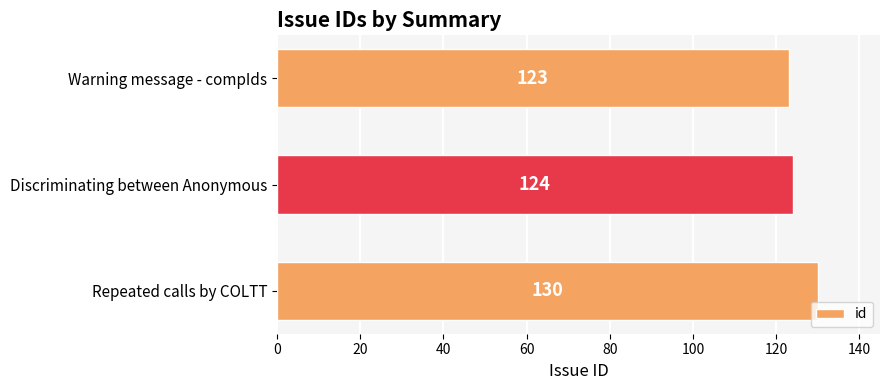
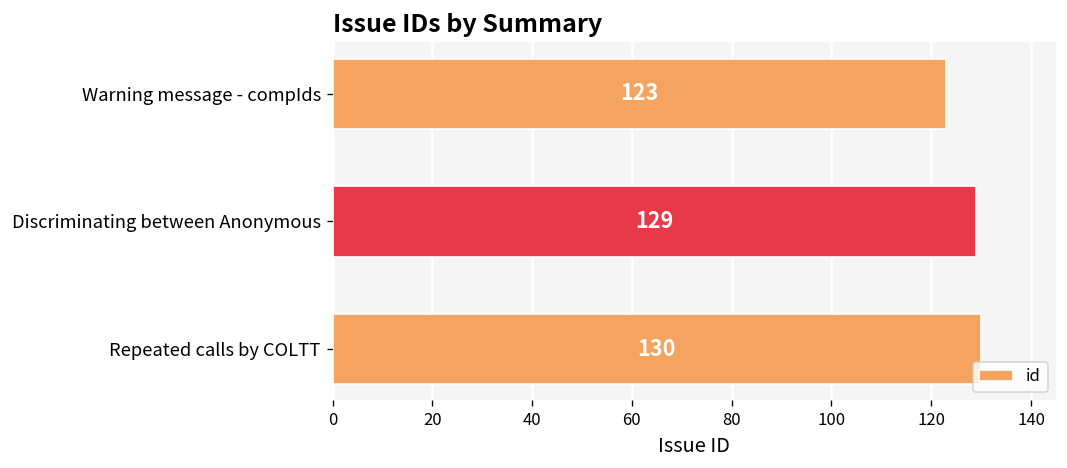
Discriminating between Anonymous: 124 -> 129
